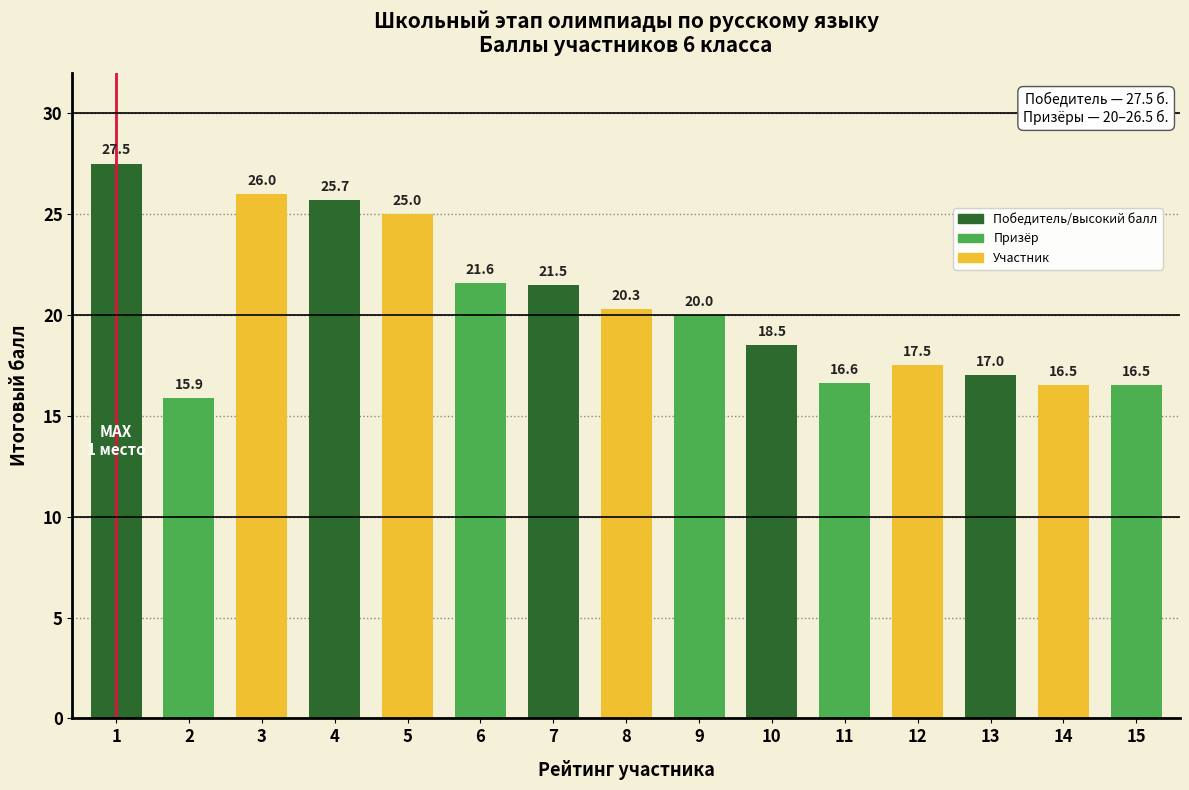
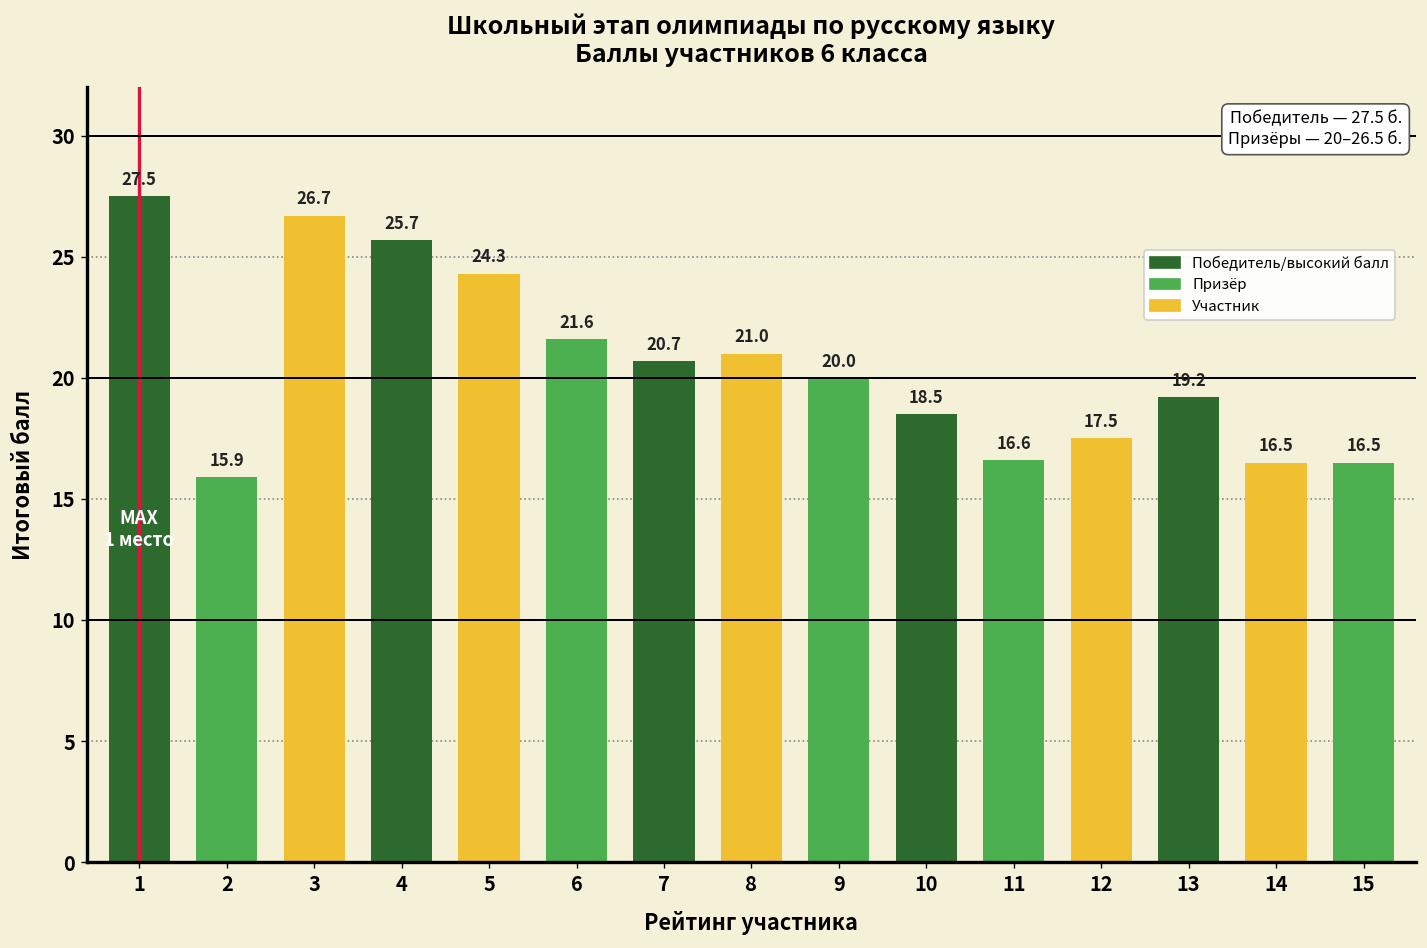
3: 26.0 -> 26.7
5: 25.0 -> 24.3
7: 21.5 -> 20.7
8: 20.3 -> 21.0
13: 17.0 -> 19.2
